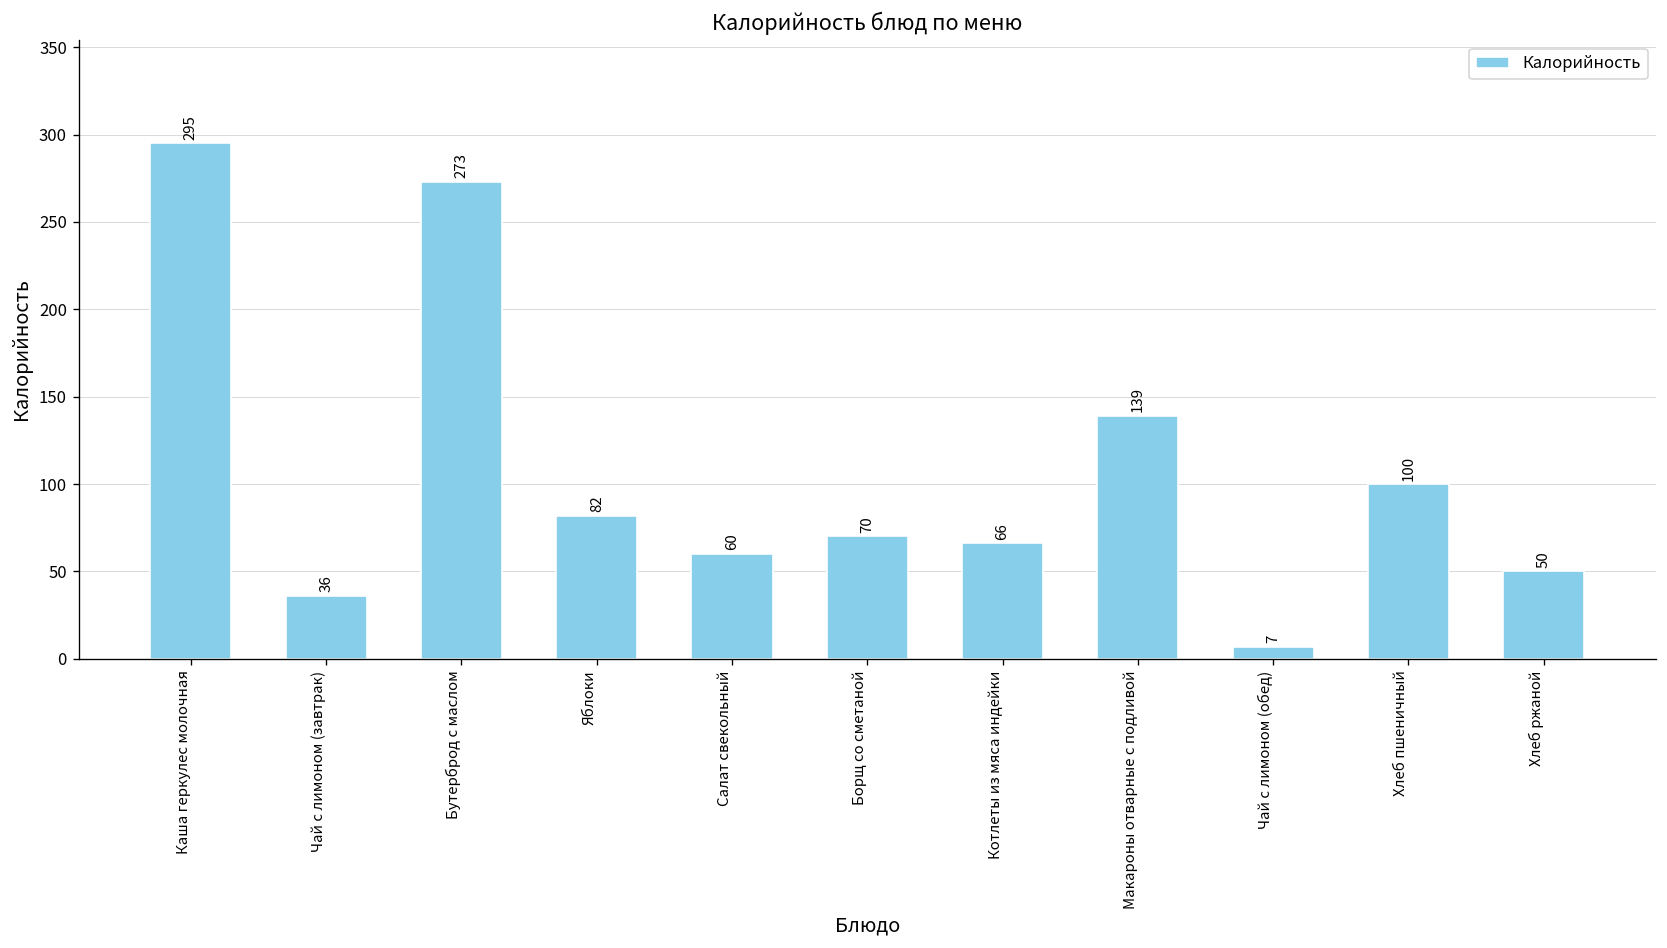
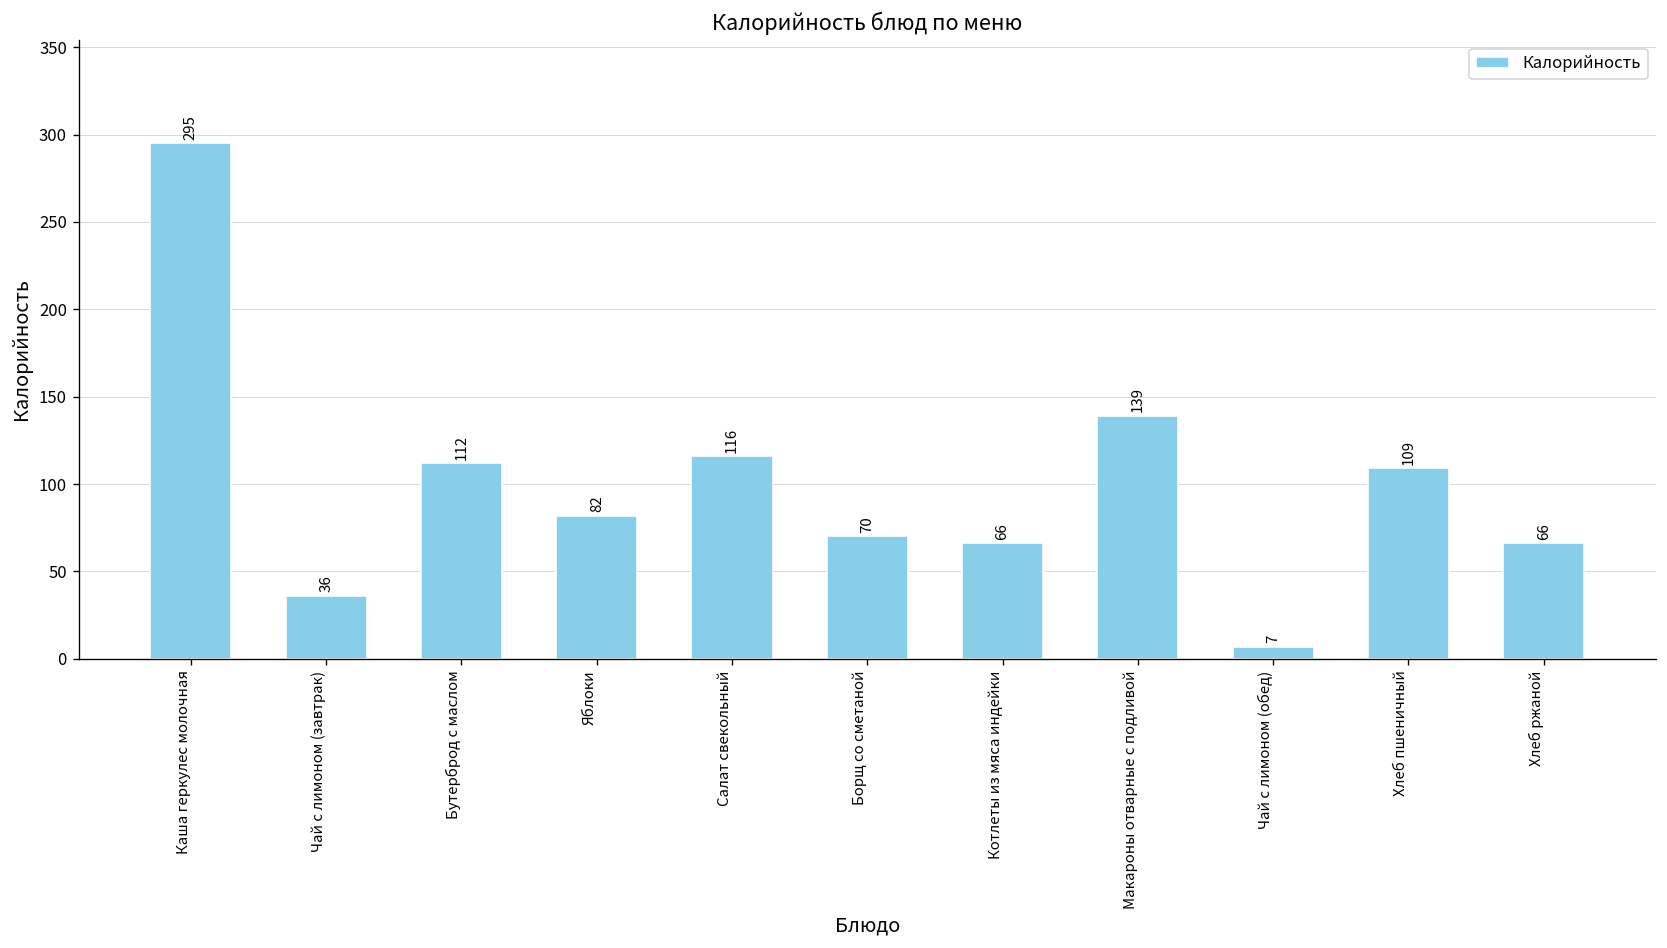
Бутерброд с маслом: 273 -> 112
Салат свекольный: 60 -> 116
Хлеб пшеничный: 100 -> 109
Хлеб ржаной: 50 -> 66
